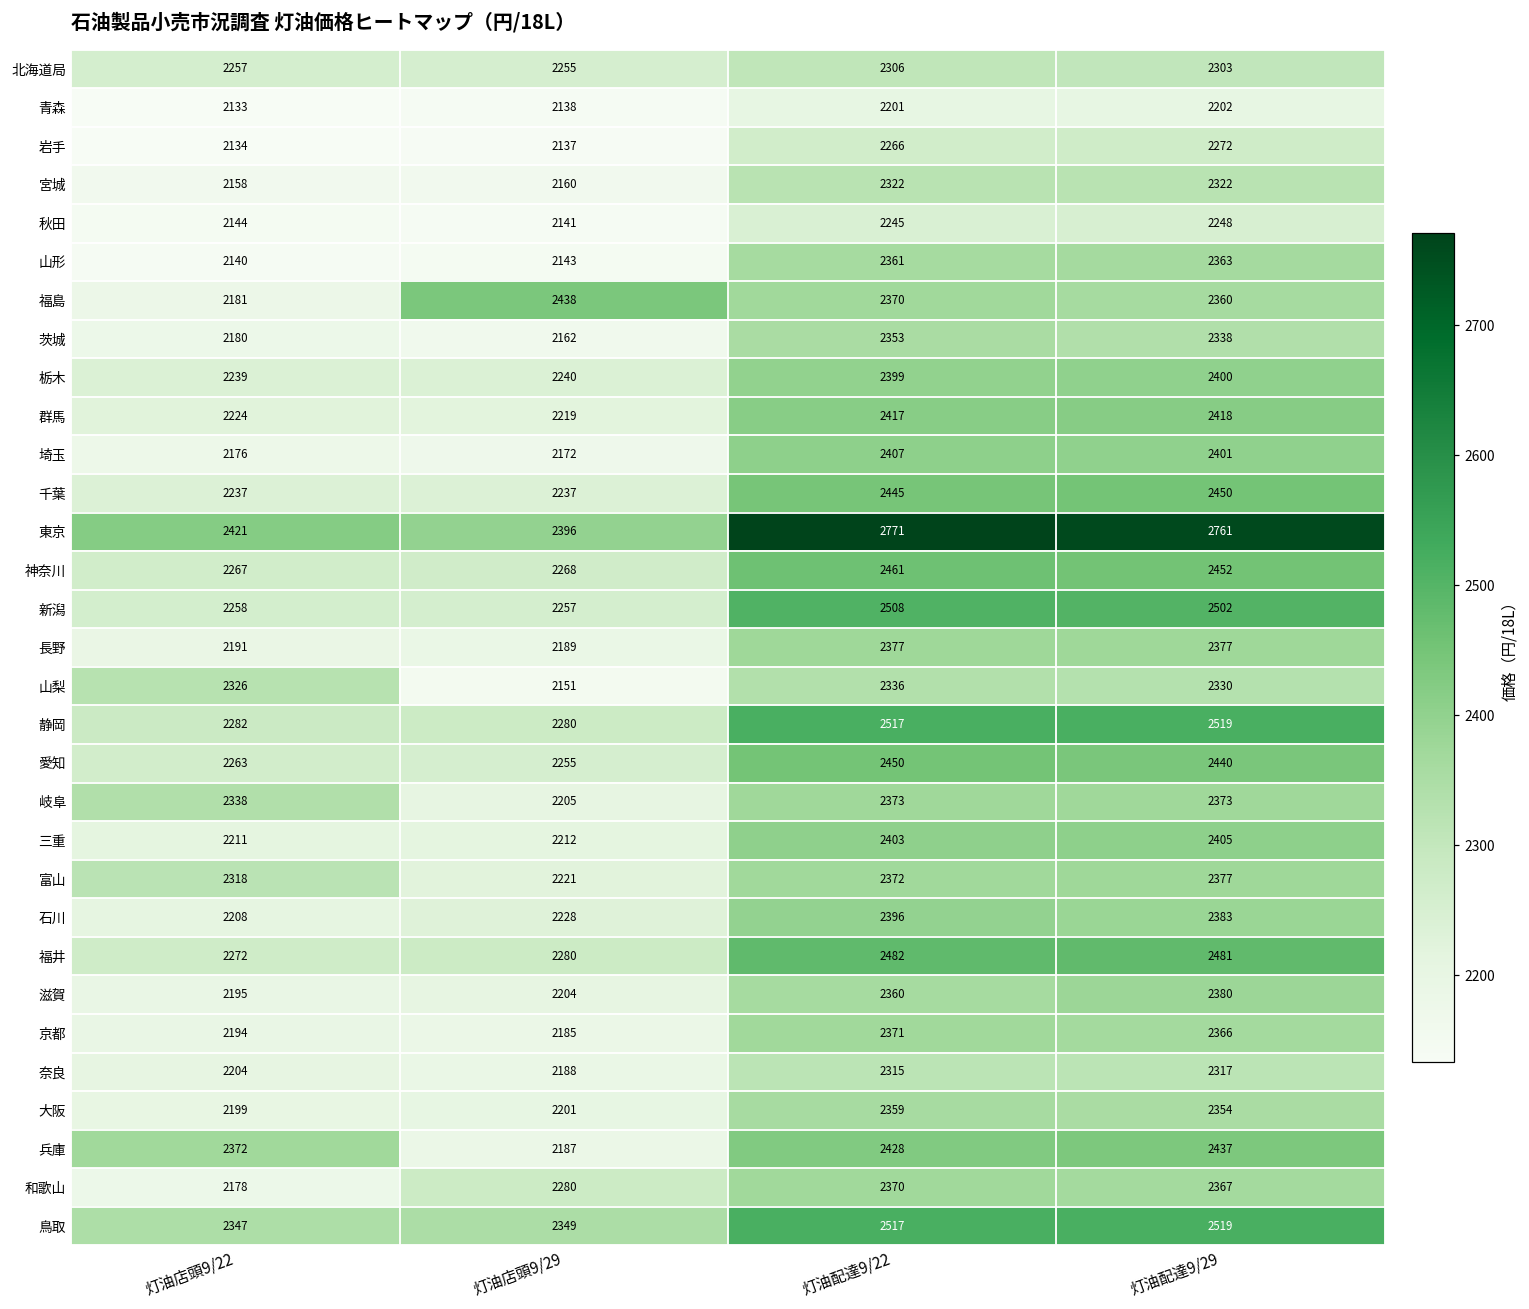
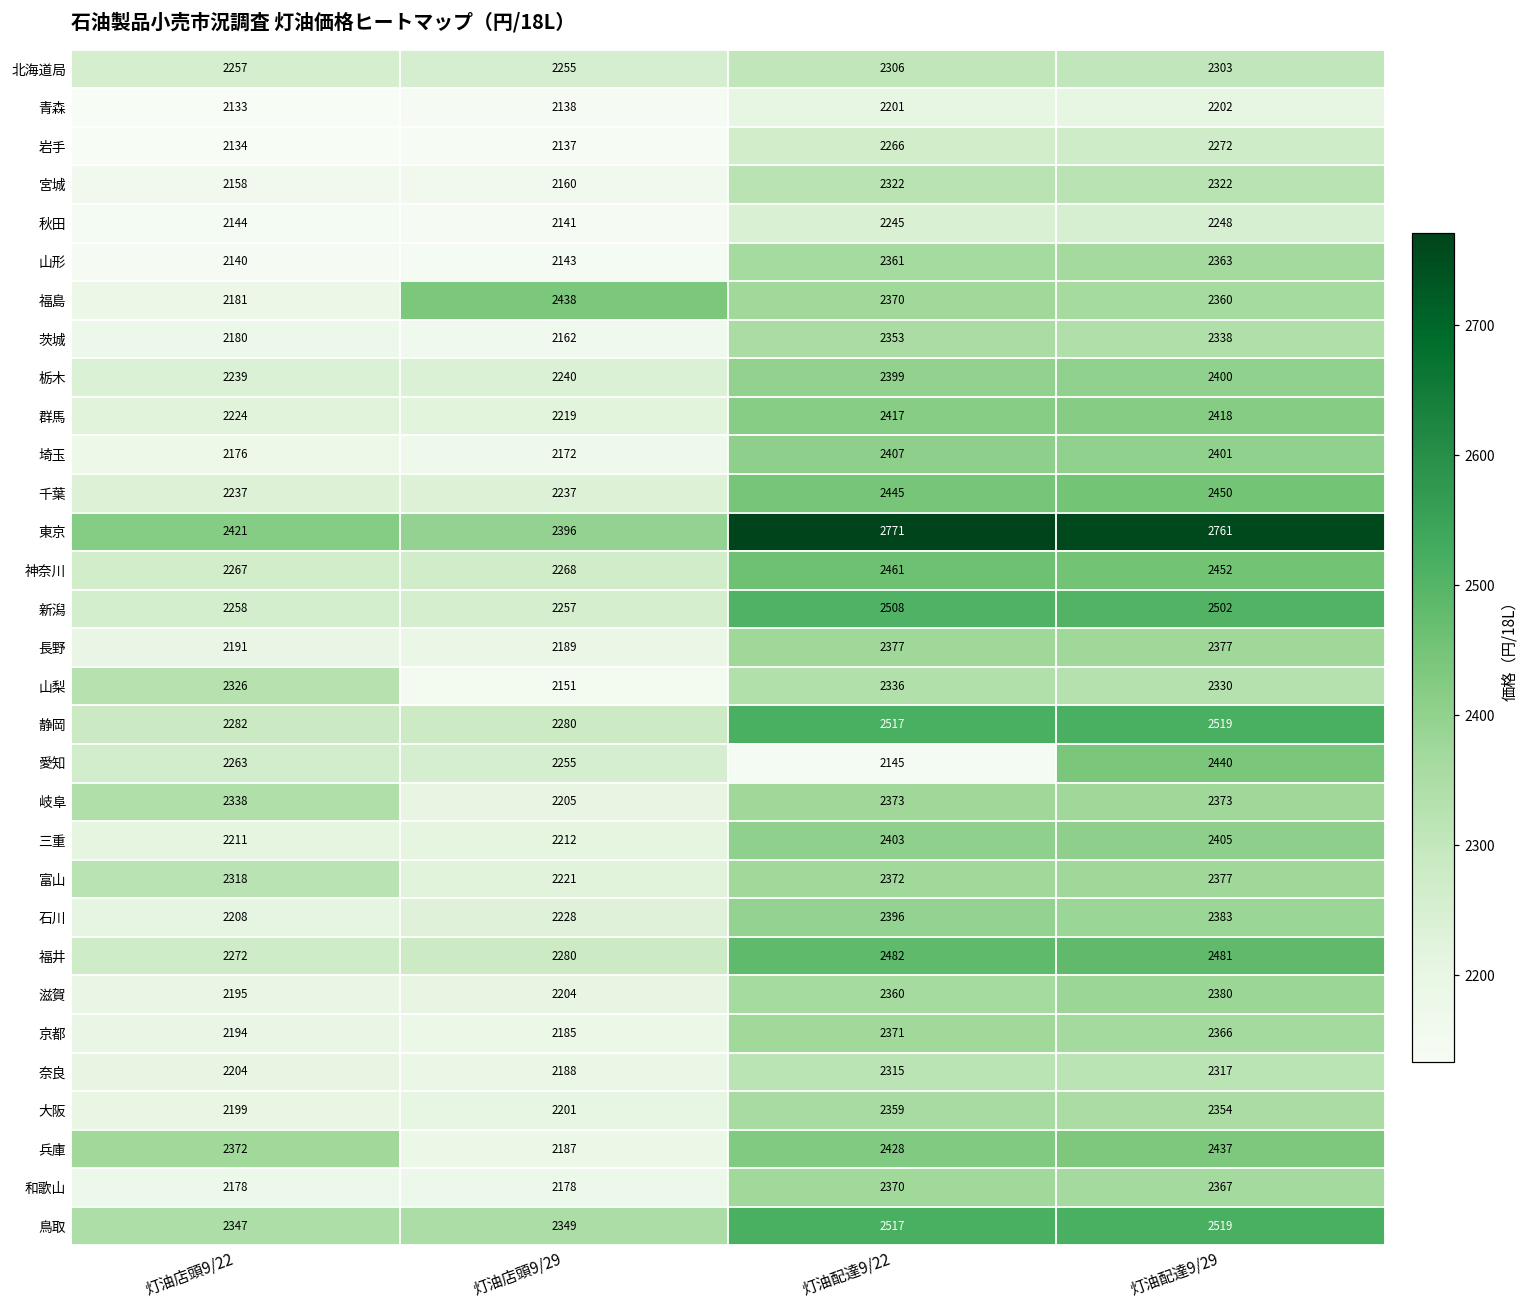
愛知, 灯油配達9/22: 2450 -> 2145
和歌山, 灯油店頭9/29: 2280 -> 2178
